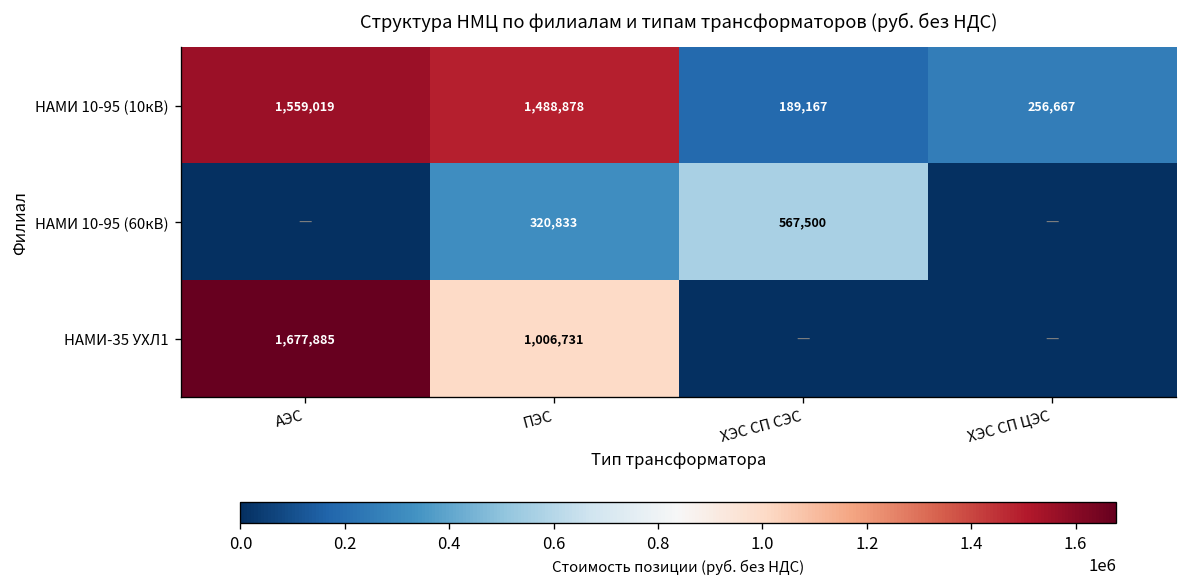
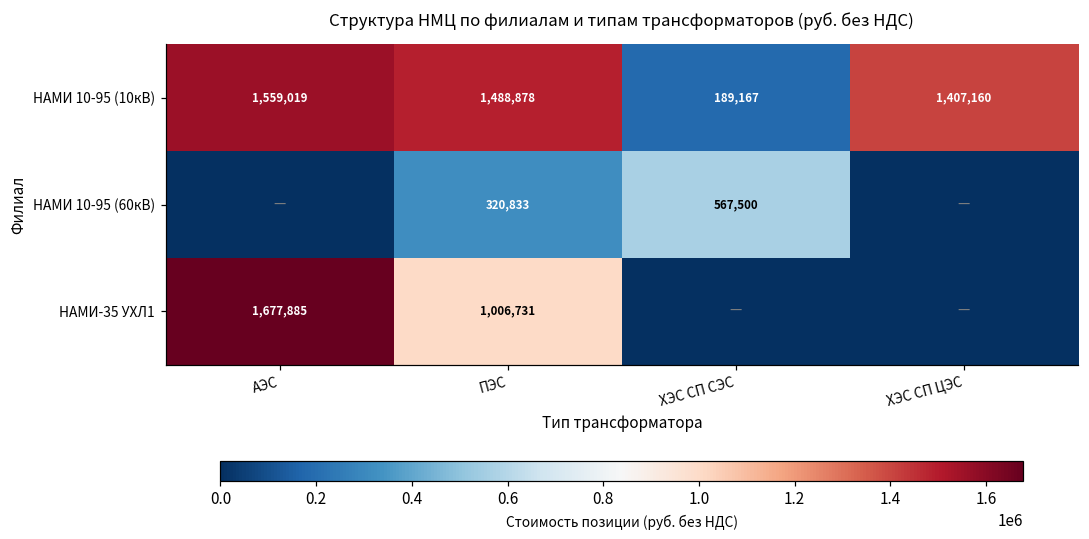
НАМИ 10-95 (10кВ), ХЭС СП ЦЭС: 256,667 -> 1,407,160
